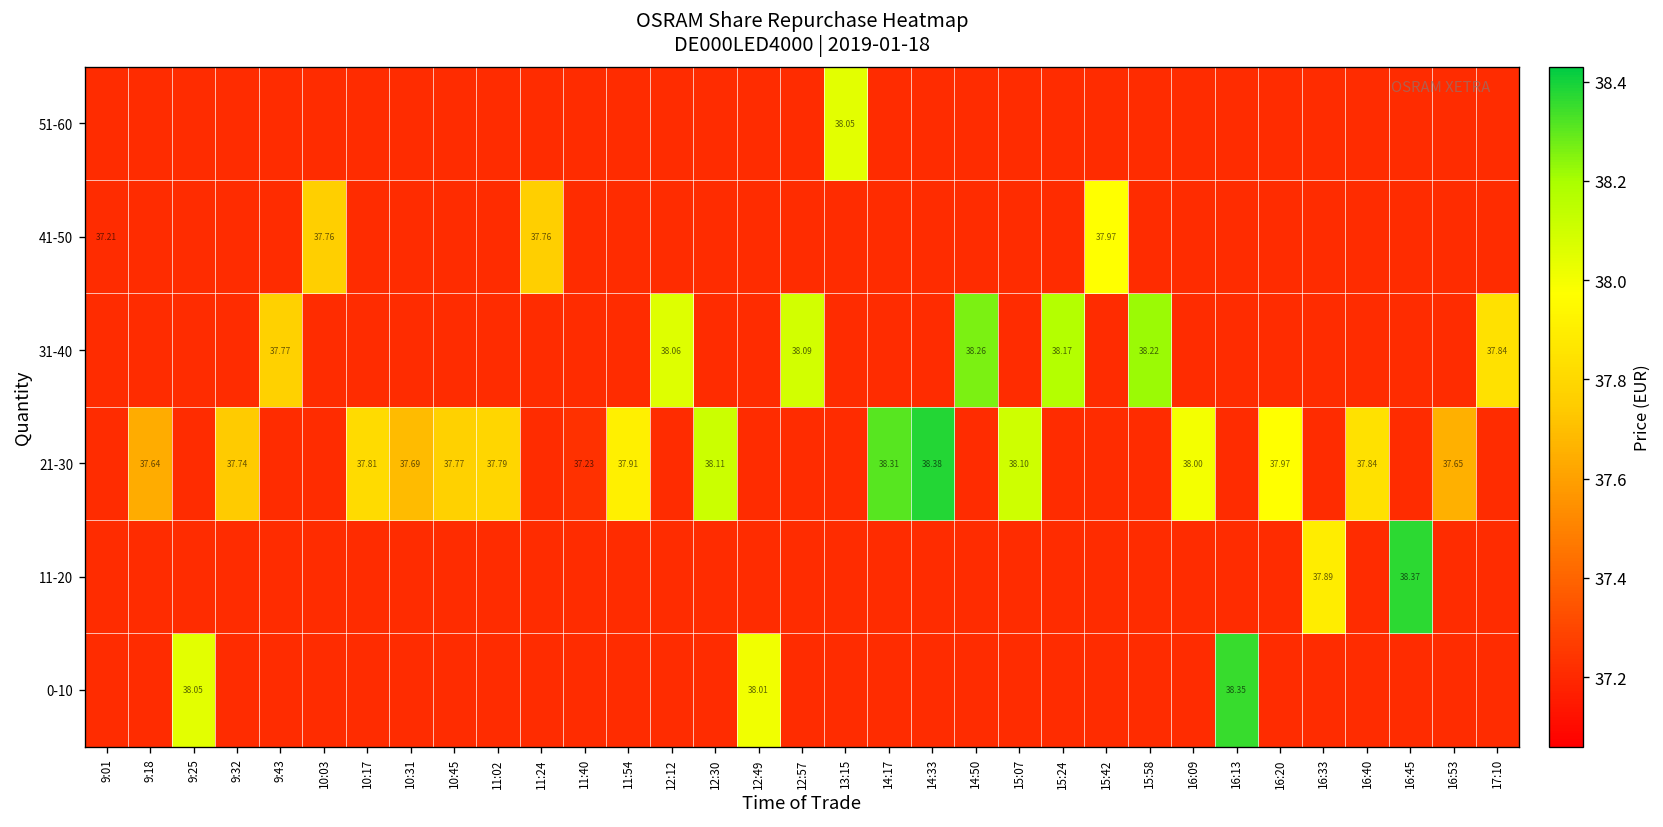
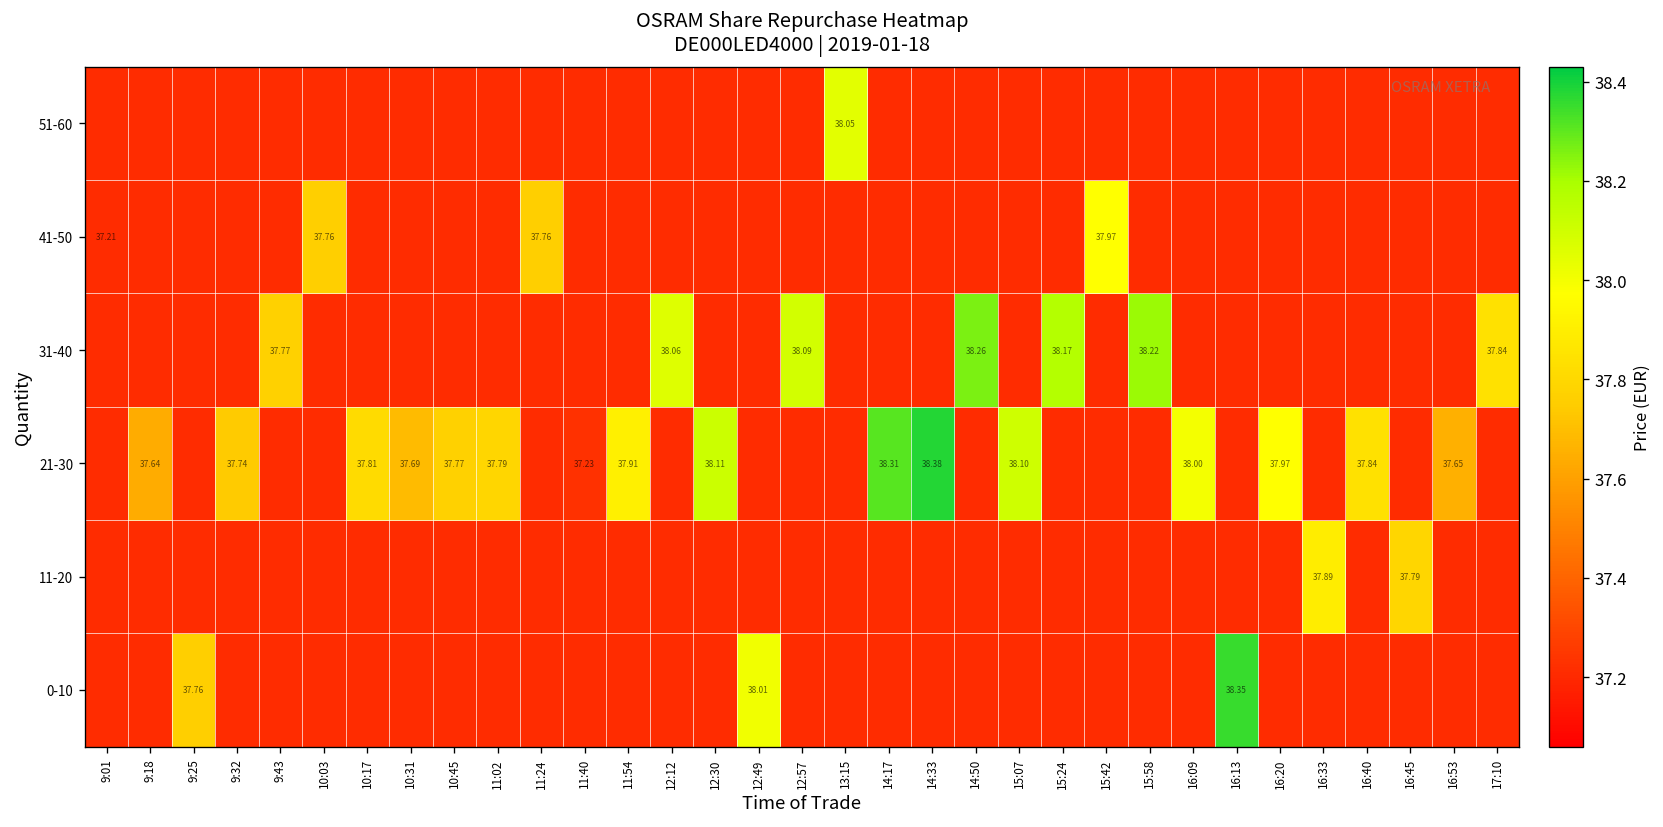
11-20, 16:45: 38.37 -> 37.79
0-10, 9:25: 38.05 -> 37.76
